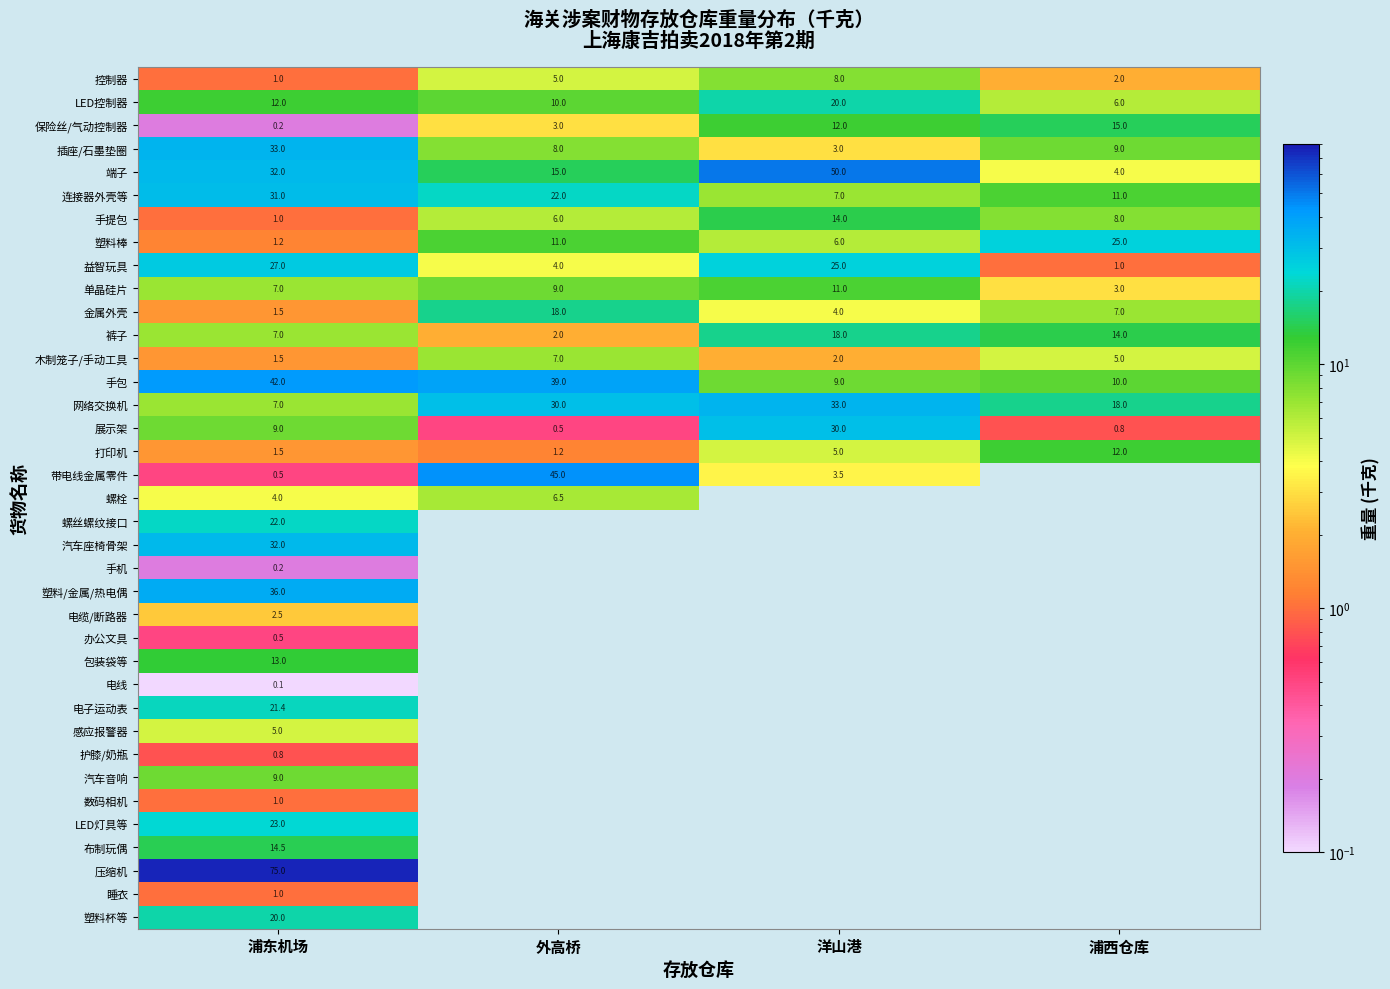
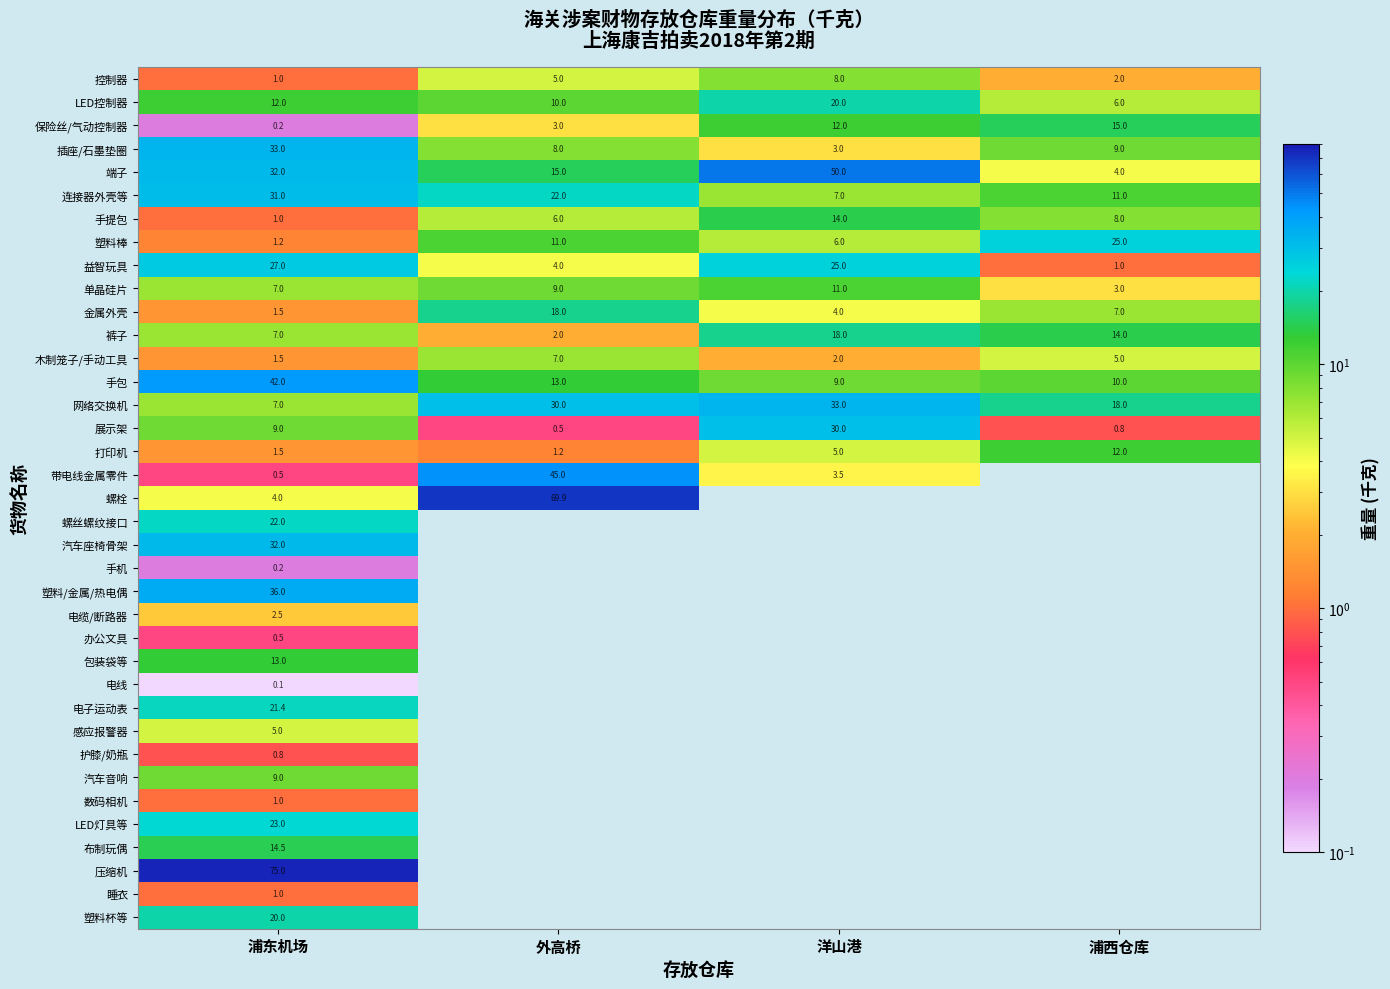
手包, 外高桥: 39.0 -> 13.0
螺栓, 外高桥: 6.5 -> 69.9
